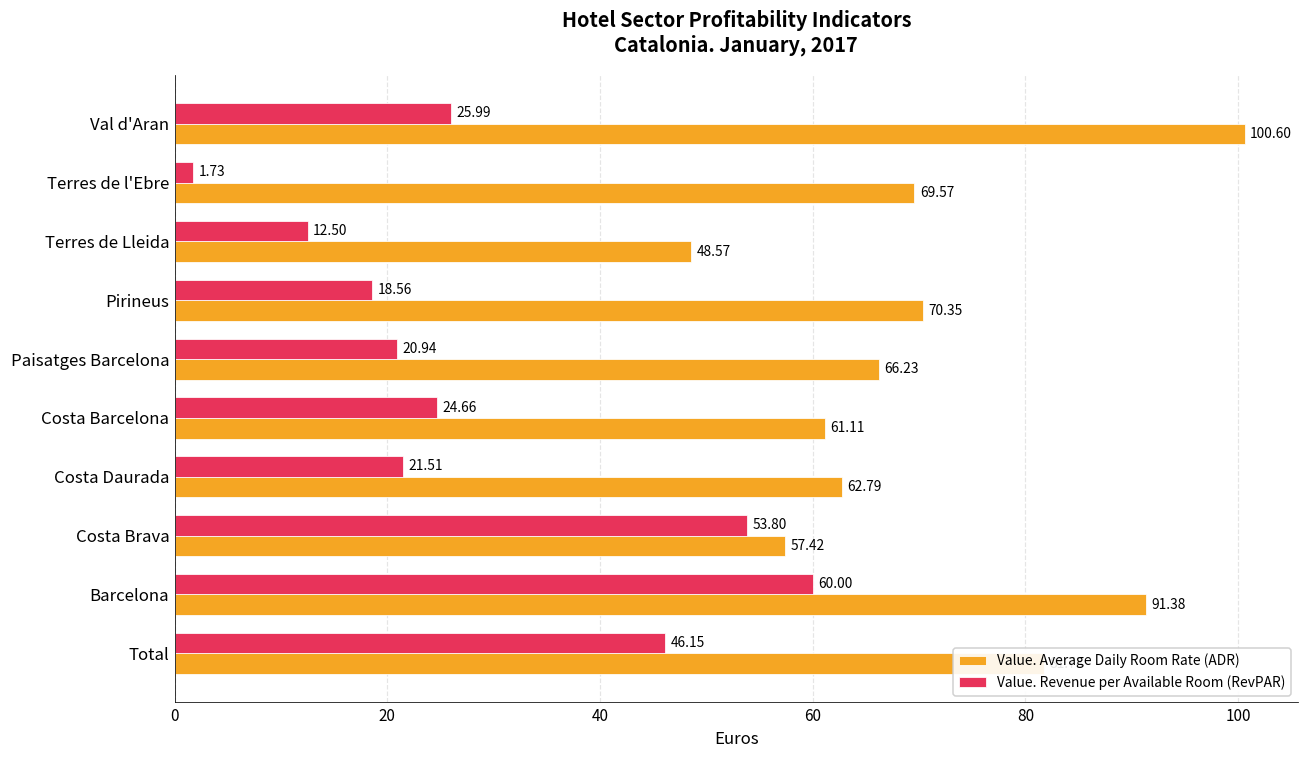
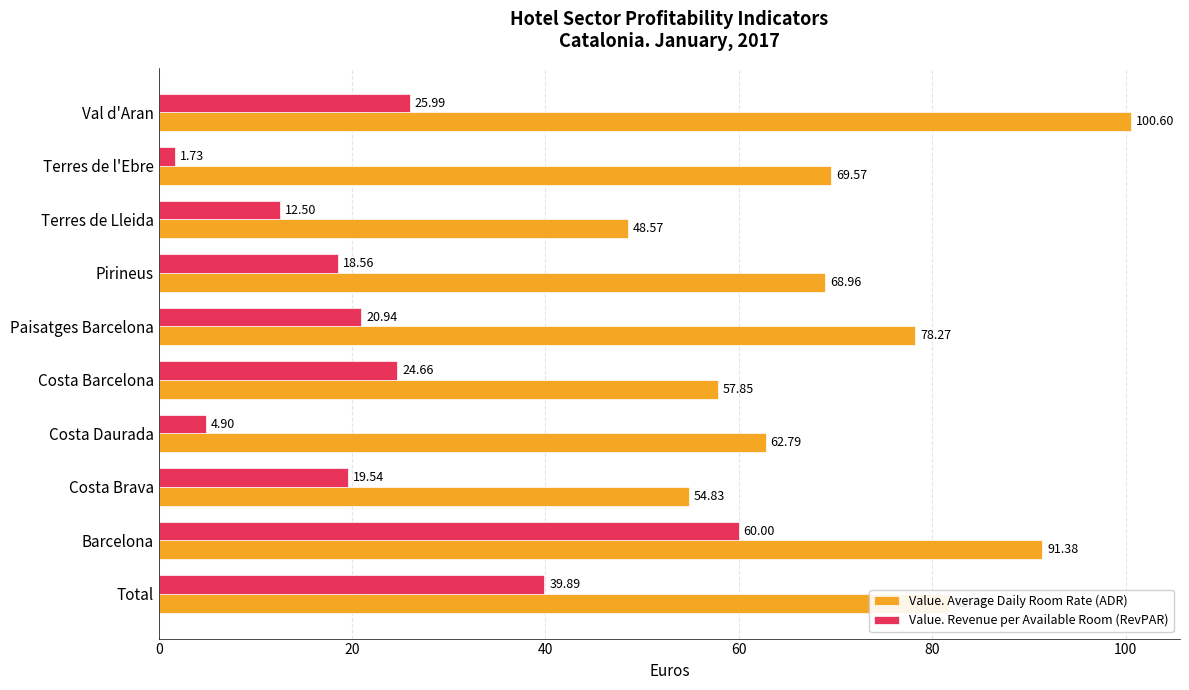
Value. Average Daily Room Rate (ADR), Pirineus: 70.35 -> 68.96
Value. Average Daily Room Rate (ADR), Paisatges Barcelona: 66.23 -> 78.27
Value. Average Daily Room Rate (ADR), Costa Barcelona: 61.11 -> 57.85
Value. Revenue per Available Room (RevPAR), Costa Daurada: 21.51 -> 4.90
Value. Revenue per Available Room (RevPAR), Costa Brava: 53.80 -> 19.54
Value. Average Daily Room Rate (ADR), Costa Brava: 57.42 -> 54.83
Value. Revenue per Available Room (RevPAR), Total: 46.15 -> 39.89
